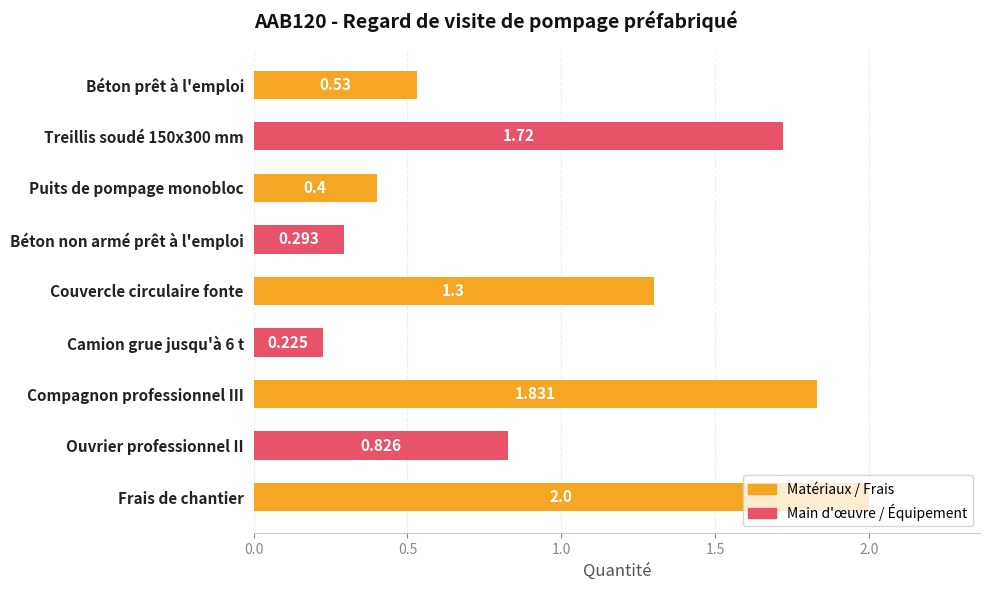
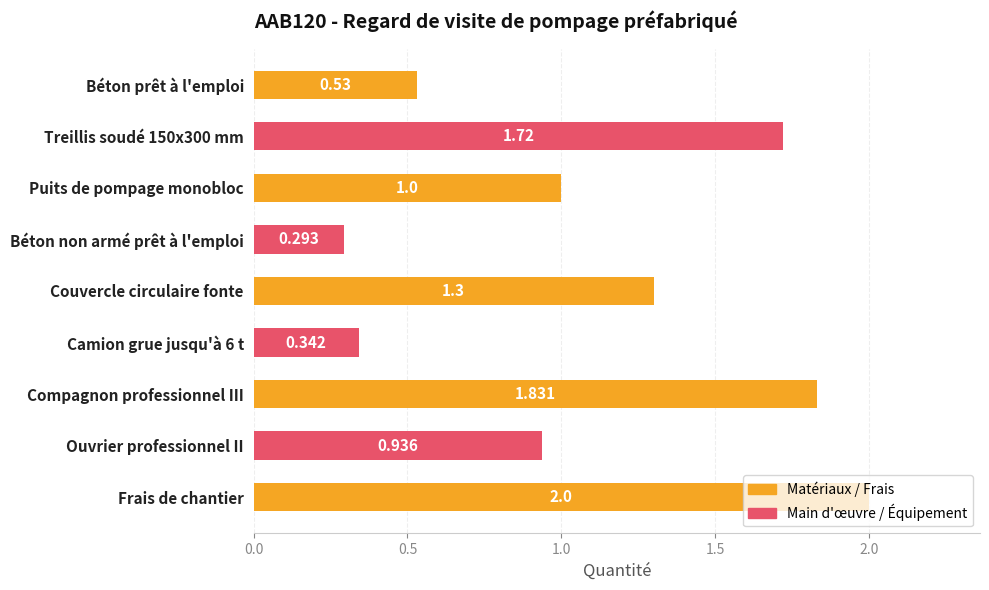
Puits de pompage monobloc: 0.4 -> 1.0
Camion grue jusqu'à 6 t: 0.225 -> 0.342
Ouvrier professionnel II: 0.826 -> 0.936
